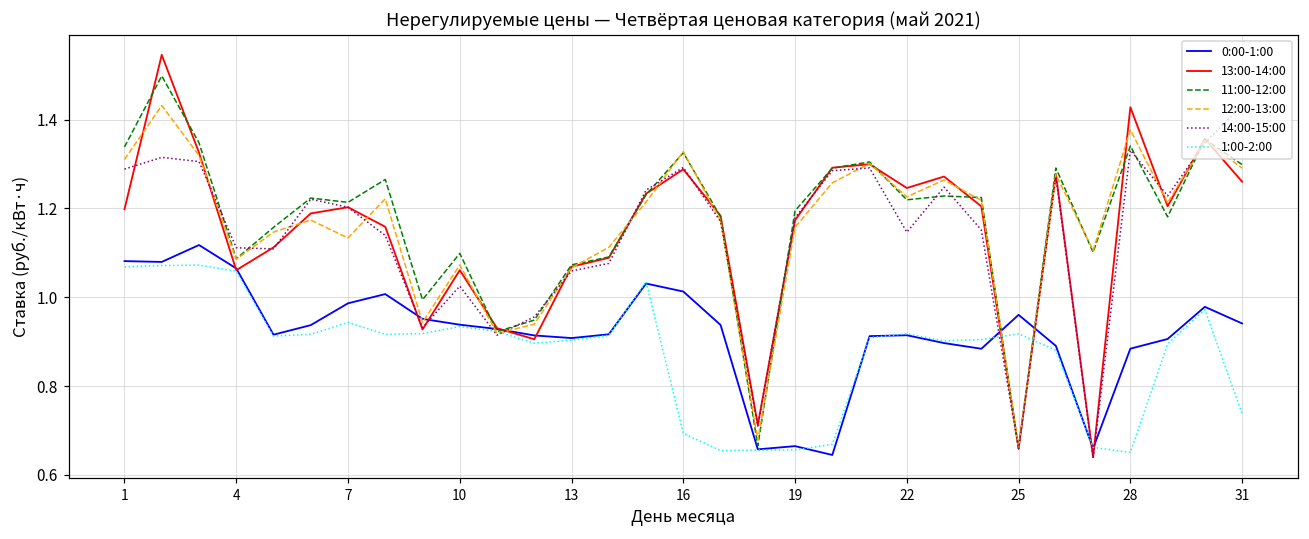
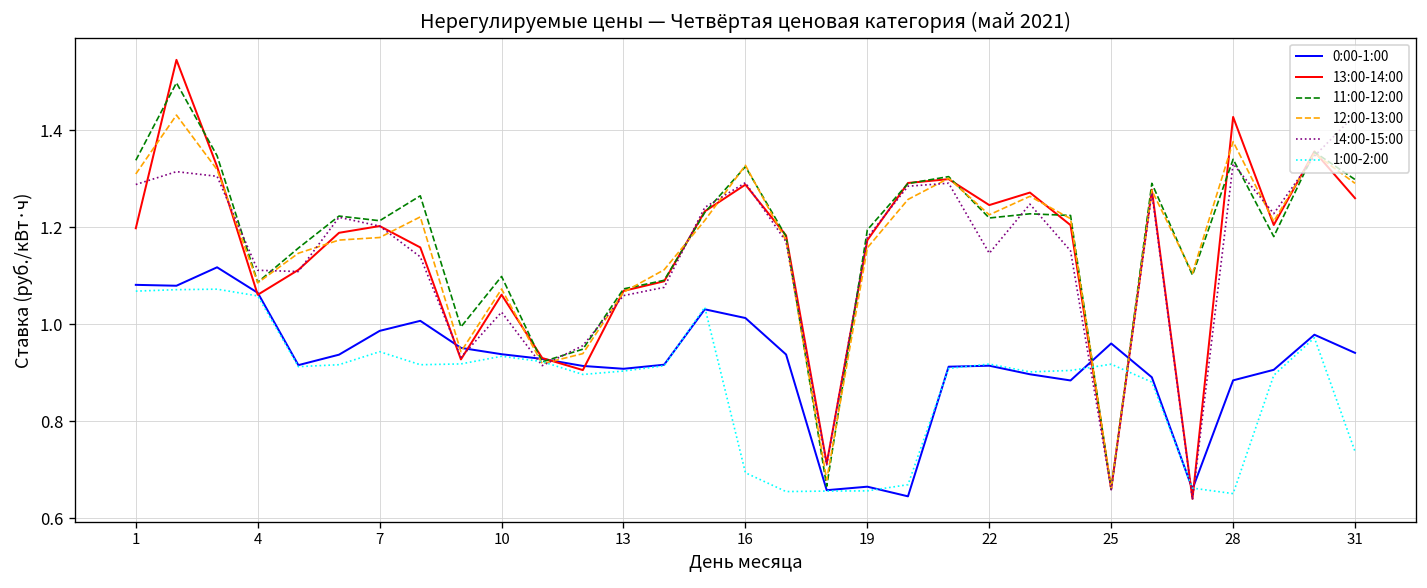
12:00-13:00, 7: 1.13 -> 1.18
